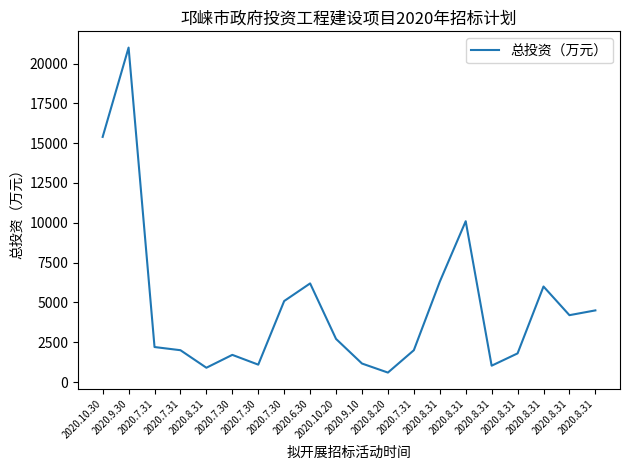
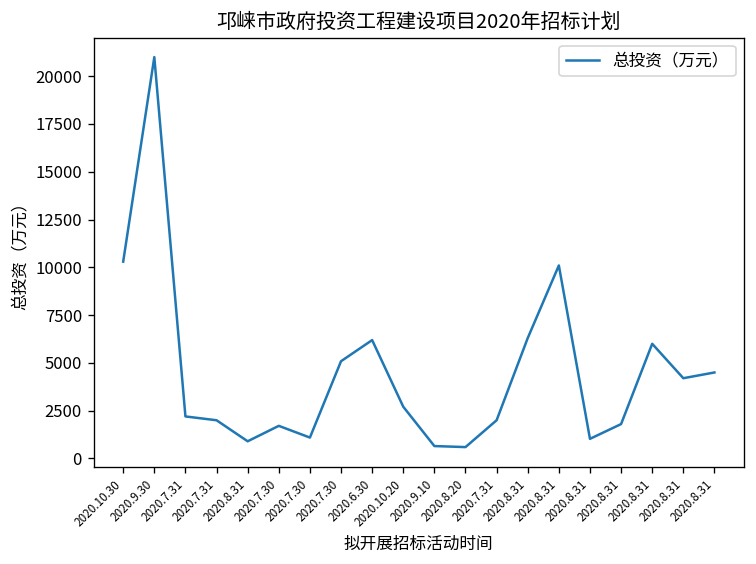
2020.10.30: 15400 -> 10300
2020.9.10: 1200 -> 700
